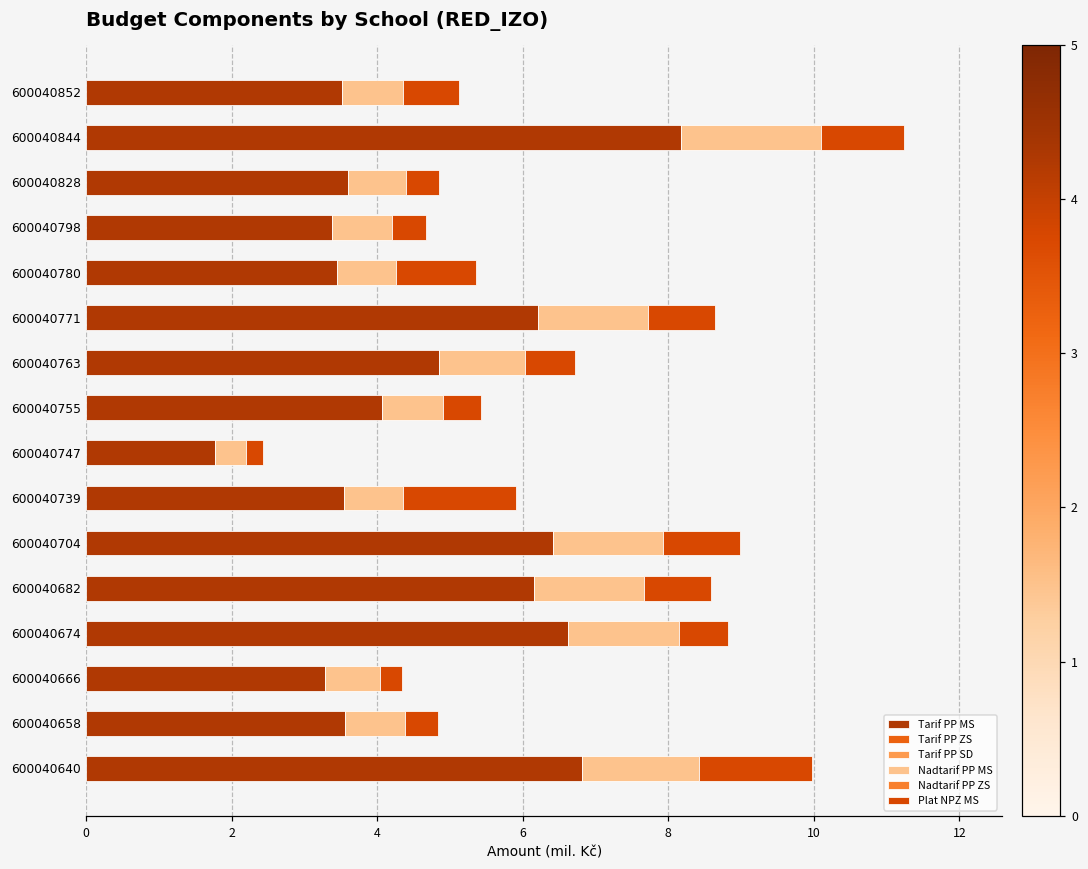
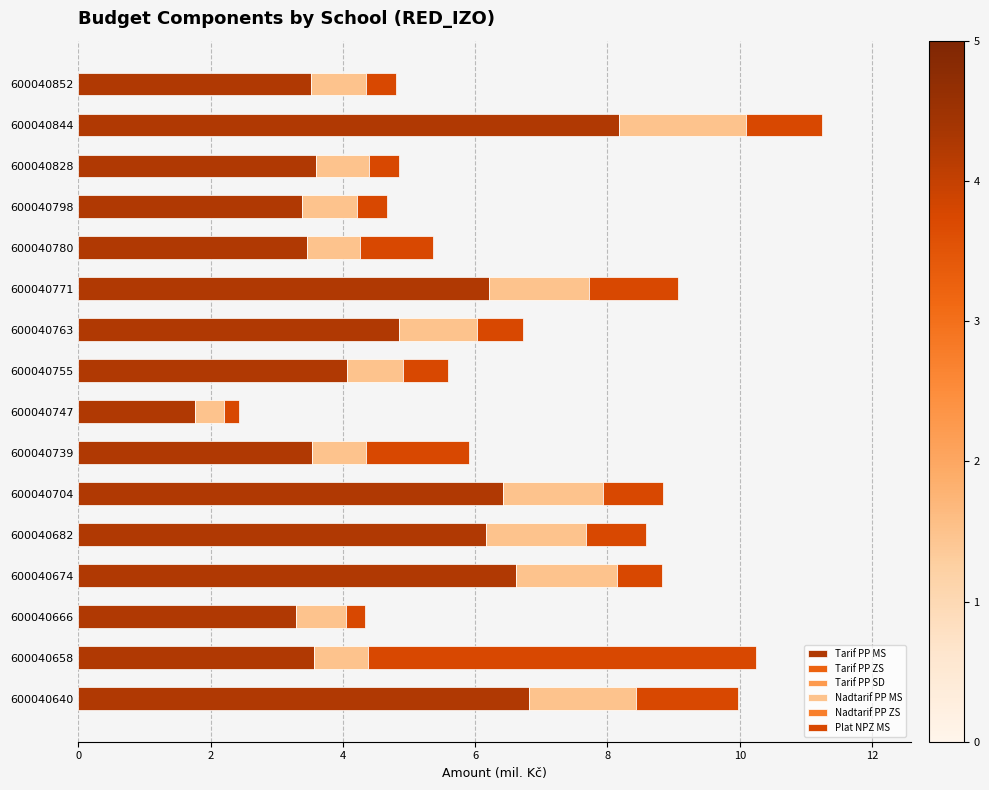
Plat NPZ MS, 600040852: 0.8 -> 0.5
Plat NPZ MS, 600040771: 0.9 -> 1.3
Plat NPZ MS, 600040755: 0.5 -> 0.7
Plat NPZ MS, 600040704: 1.1 -> 0.9
Plat NPZ MS, 600040658: 0.5 -> 5.9
